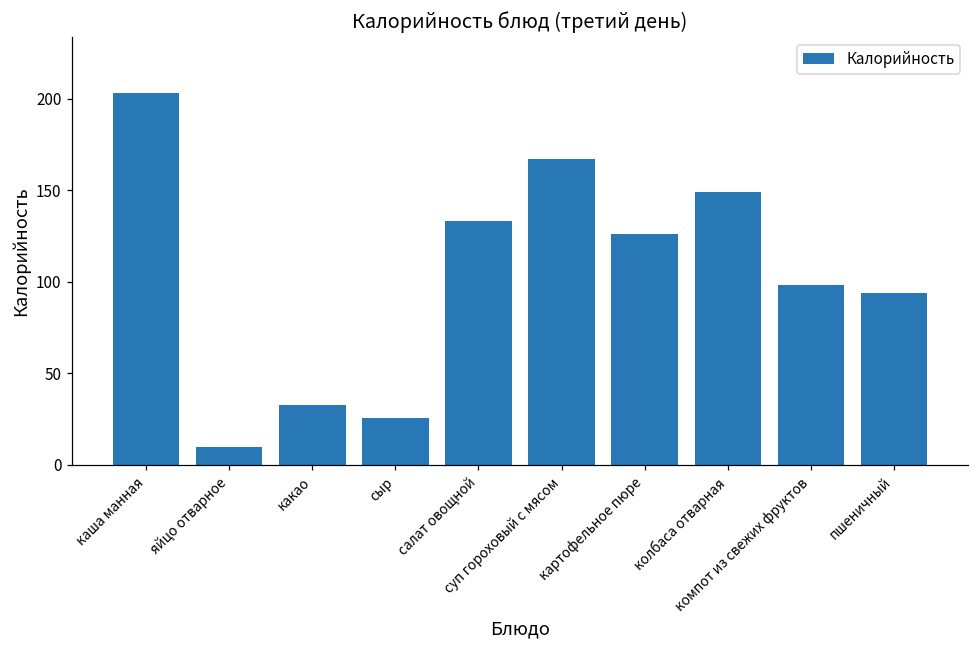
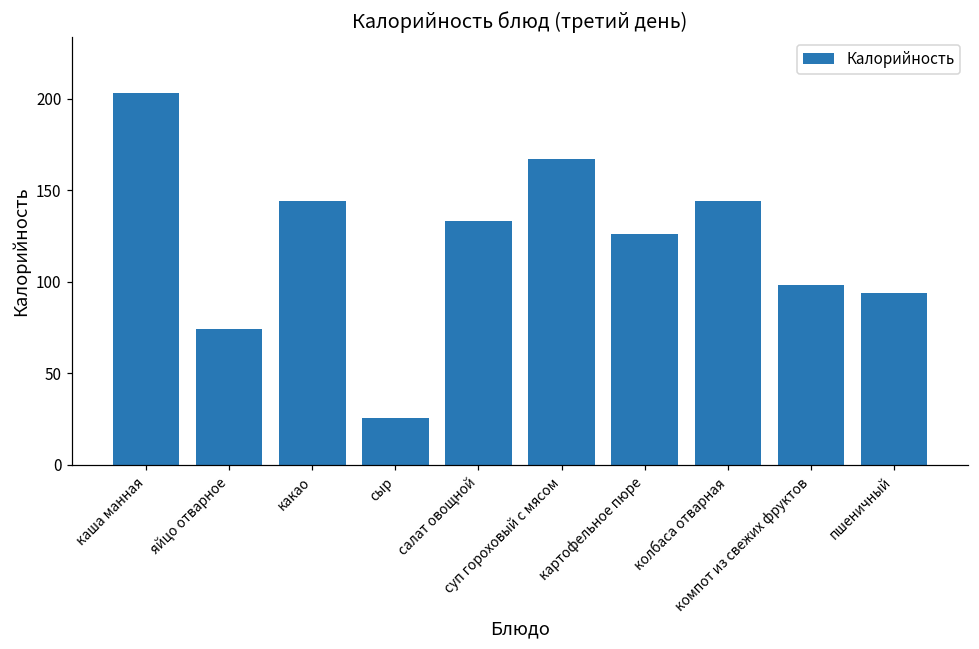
яйцо отварное: 10 -> 74
какао: 33 -> 144
колбаса отварная: 149 -> 144
